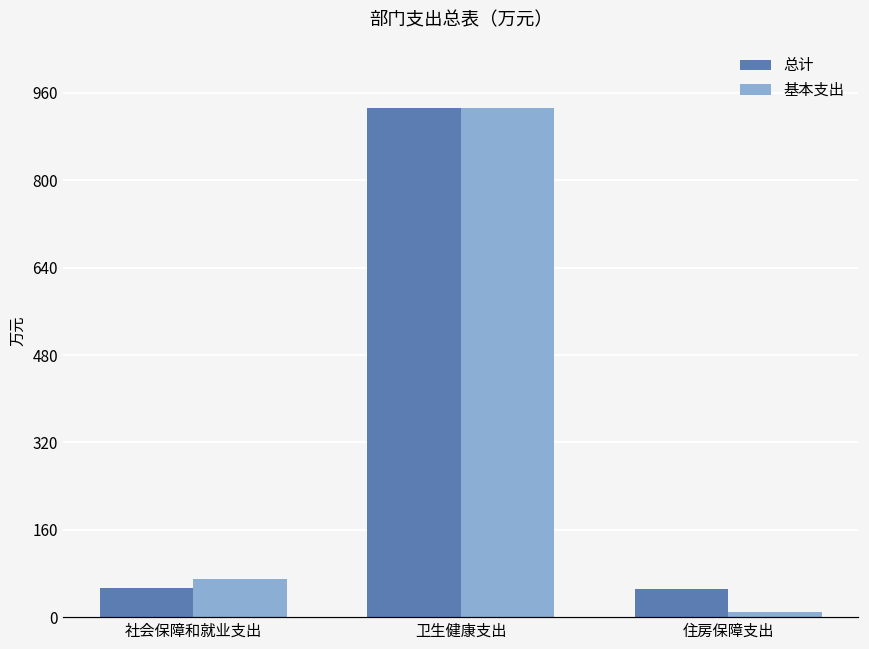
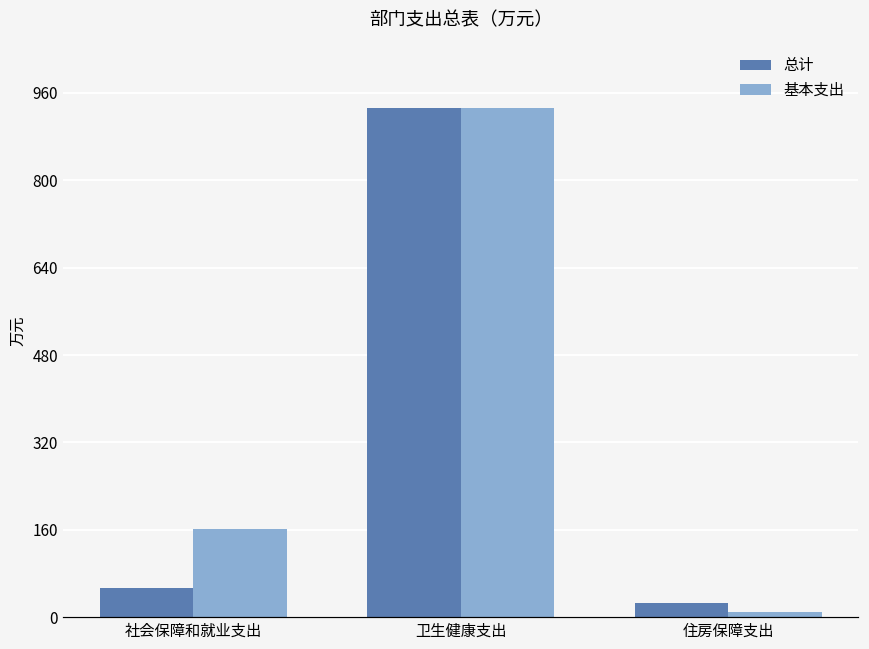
基本支出, 社会保障和就业支出: 70 -> 160
总计, 住房保障支出: 50 -> 30
